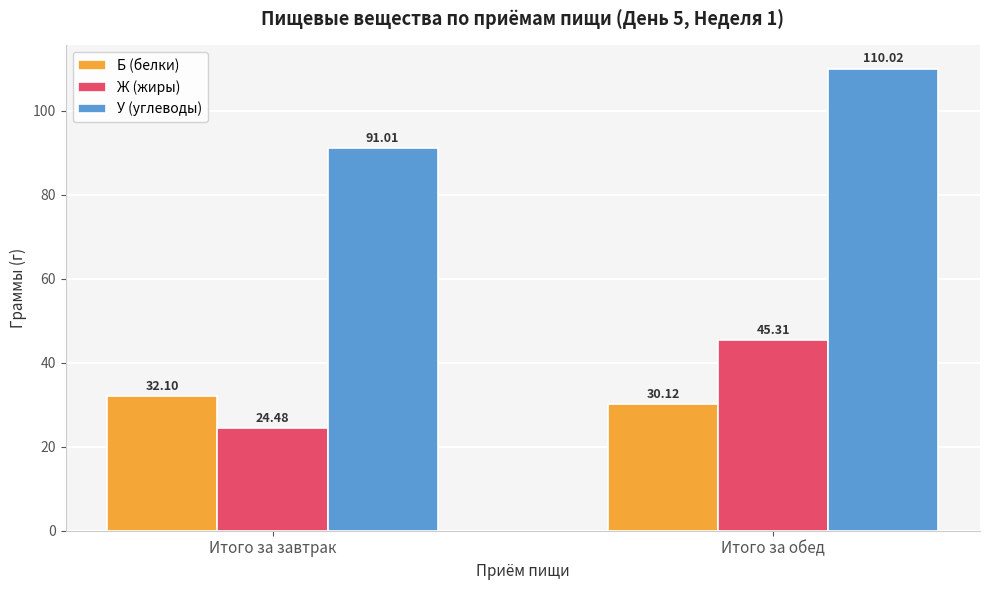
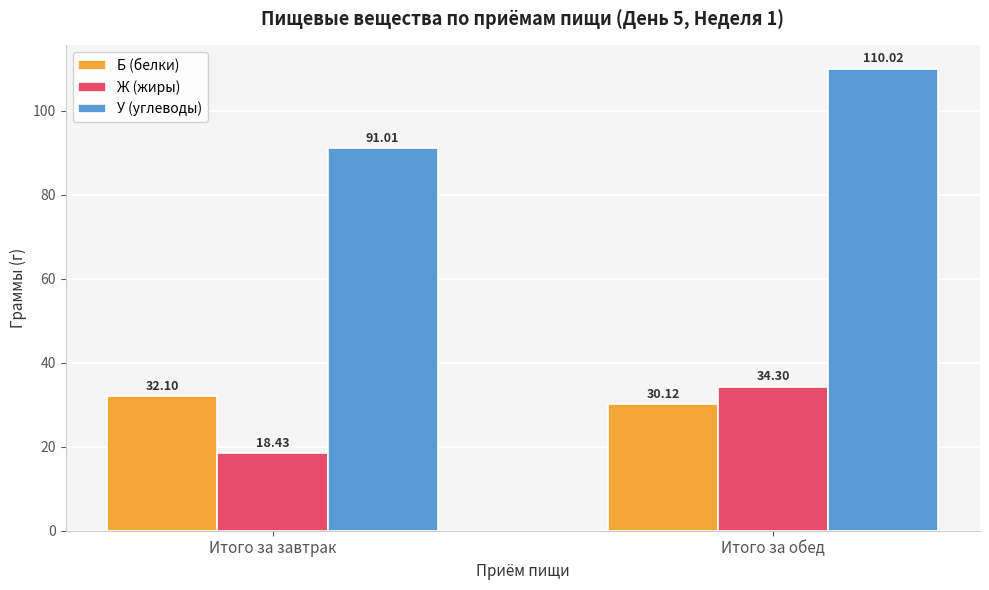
Ж (жиры), Итого за завтрак: 24.48 -> 18.43
Ж (жиры), Итого за обед: 45.31 -> 34.30
